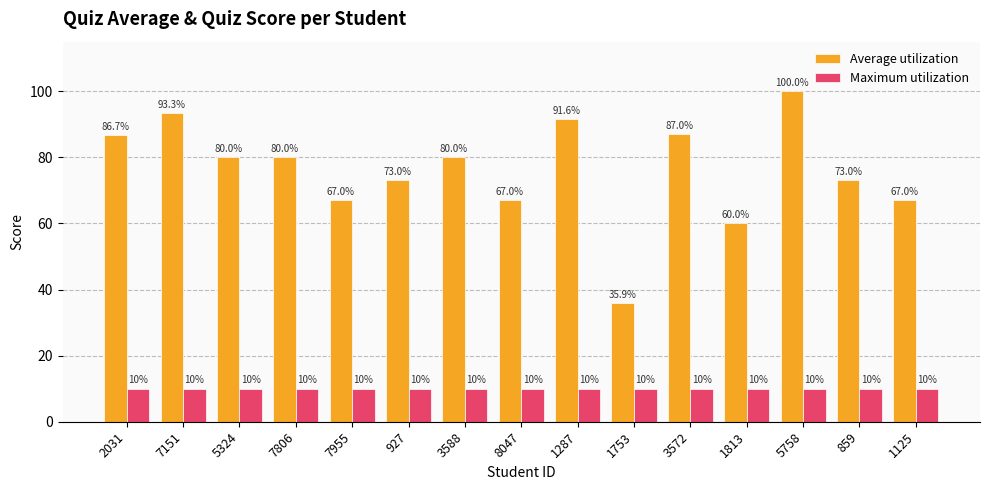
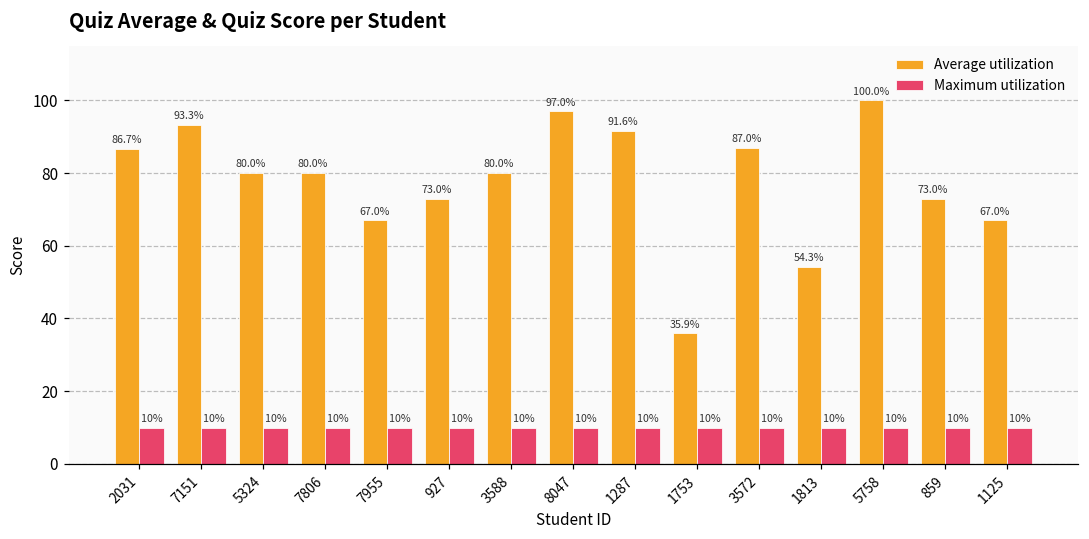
Average utilization, 8047: 67.0% -> 97.0%
Average utilization, 1813: 60.0% -> 54.3%
